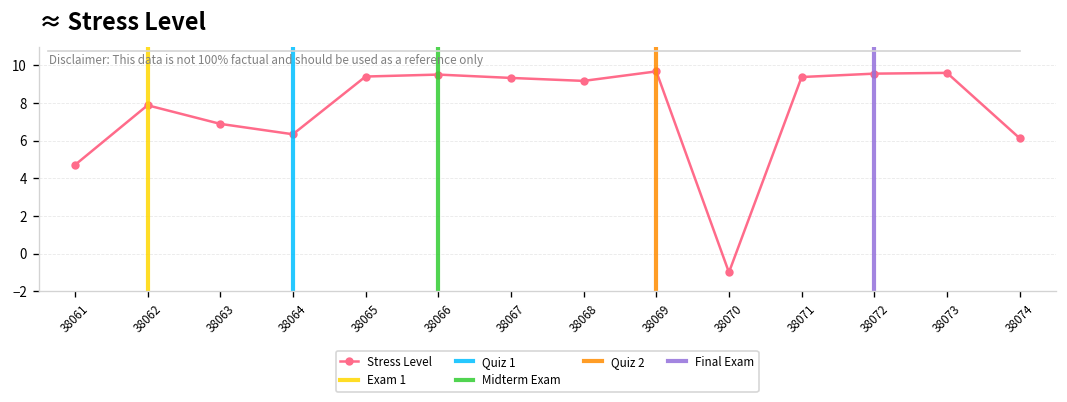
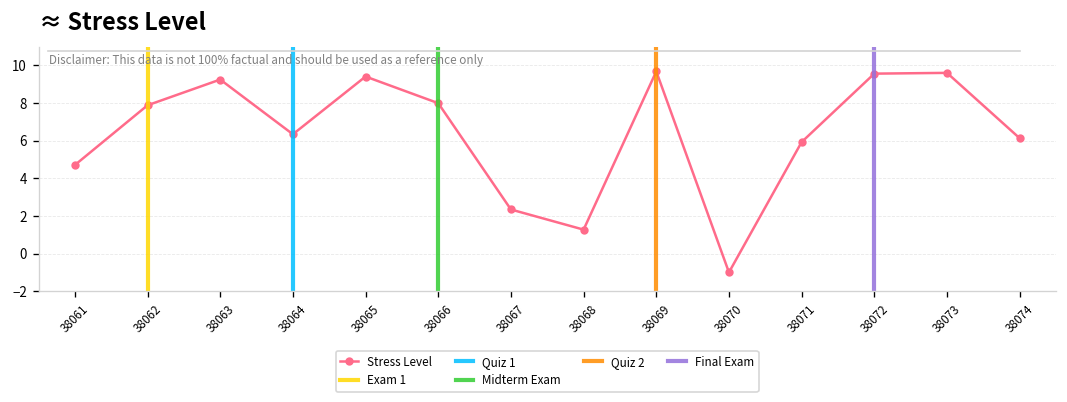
38063: 6.9 -> 9.2
38066: 9.5 -> 8.0
38067: 9.3 -> 2.3
38068: 9.2 -> 1.3
38071: 9.4 -> 5.9
